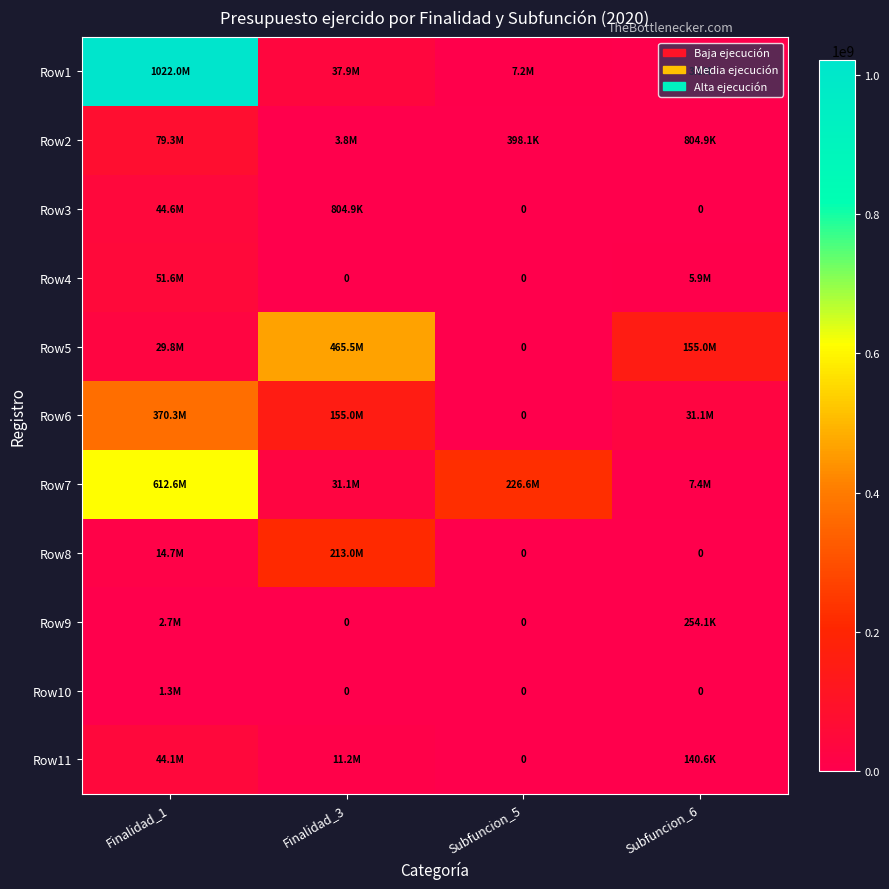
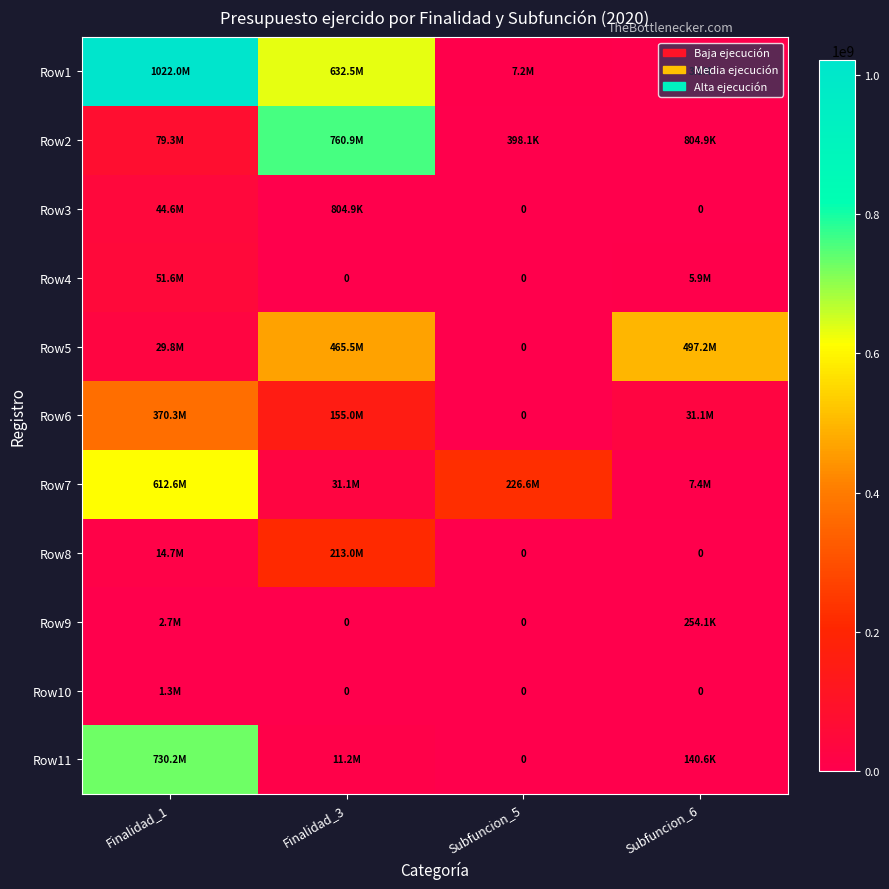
Row1, Finalidad_3: 37.9M -> 632.5M
Row2, Finalidad_3: 3.8M -> 760.9M
Row5, Subfuncion_6: 155.0M -> 497.2M
Row11, Finalidad_1: 44.1M -> 730.2M
